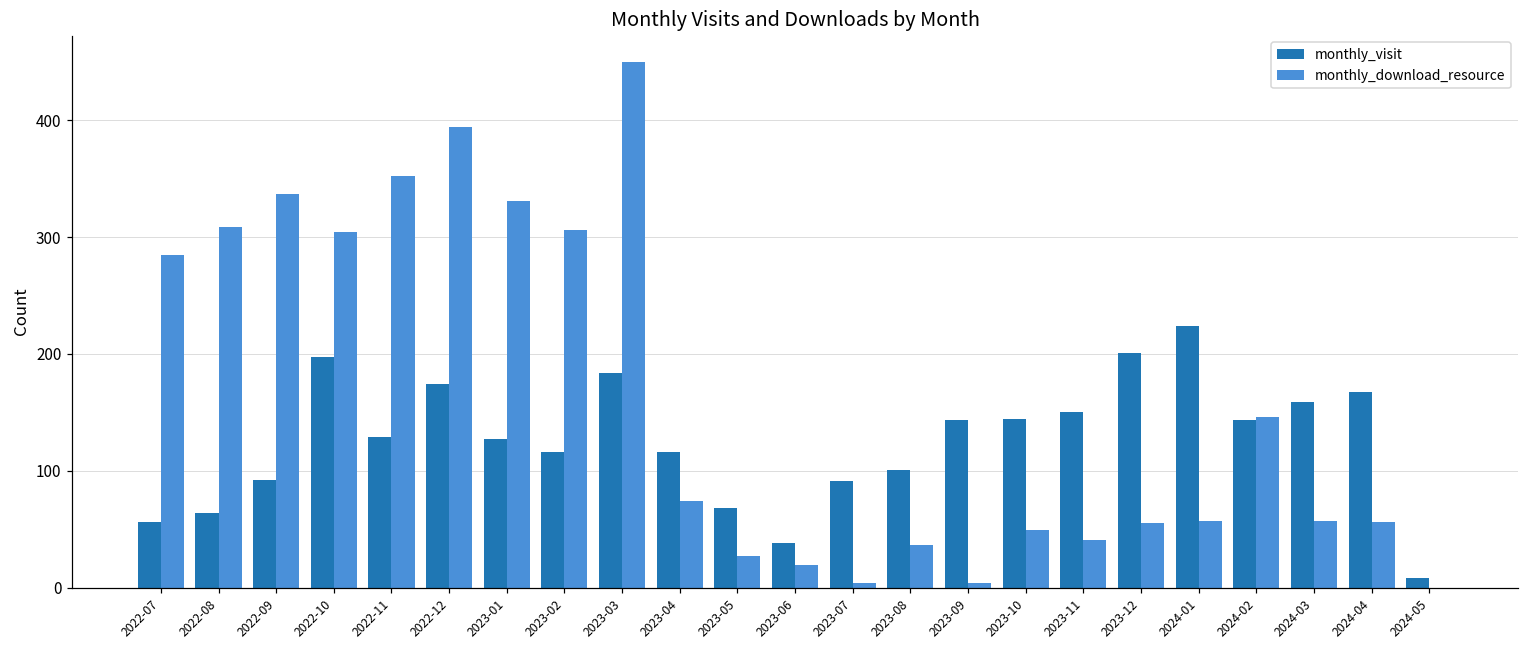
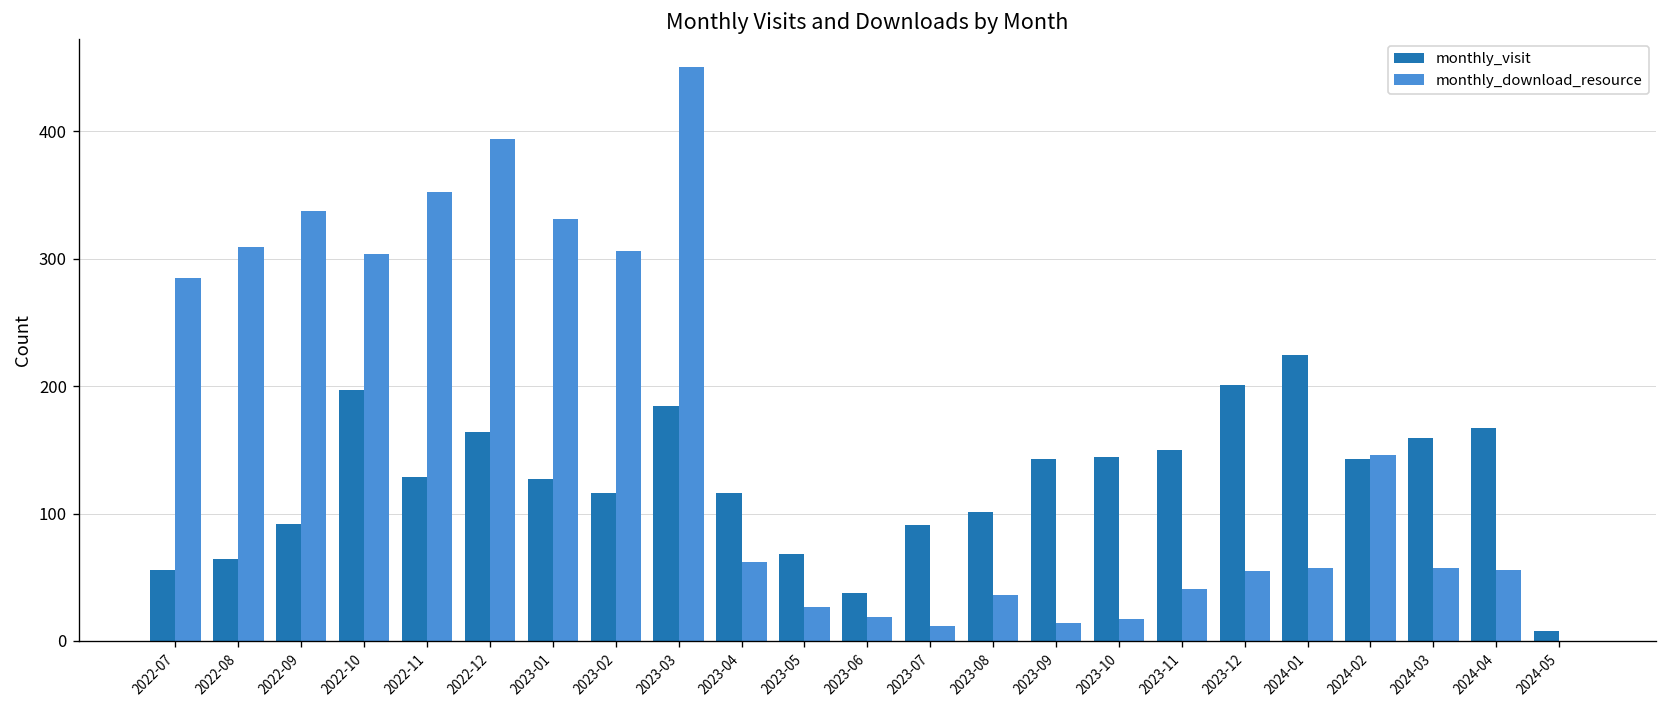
monthly_visit, 2022-12: 174 -> 164
monthly_download_resource, 2023-04: 74 -> 62
monthly_download_resource, 2023-07: 4 -> 12
monthly_download_resource, 2023-09: 4 -> 14
monthly_download_resource, 2023-10: 49 -> 17
